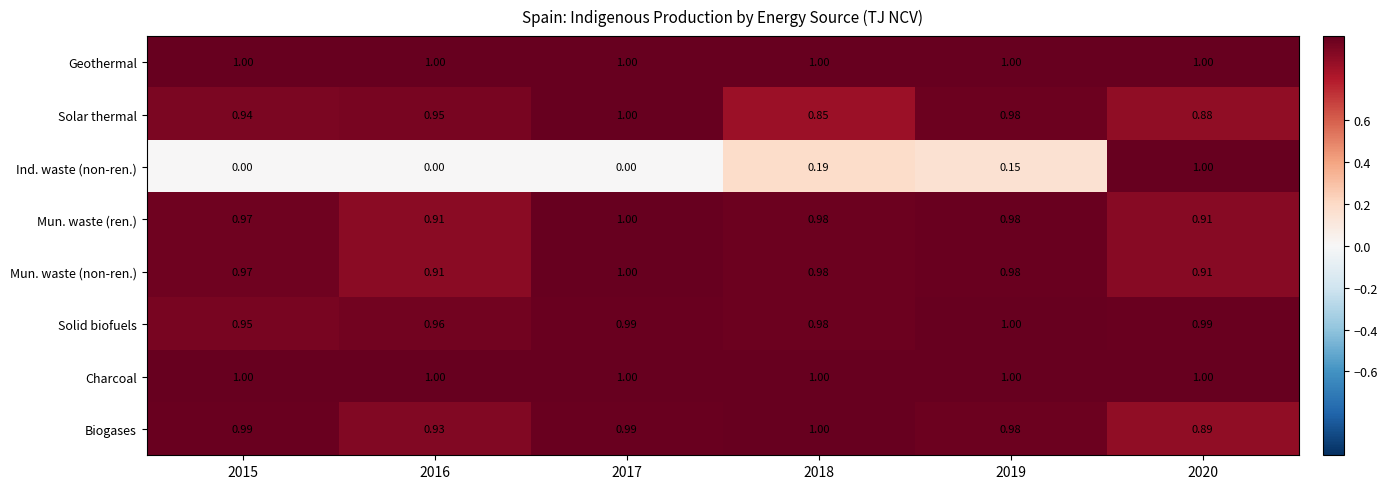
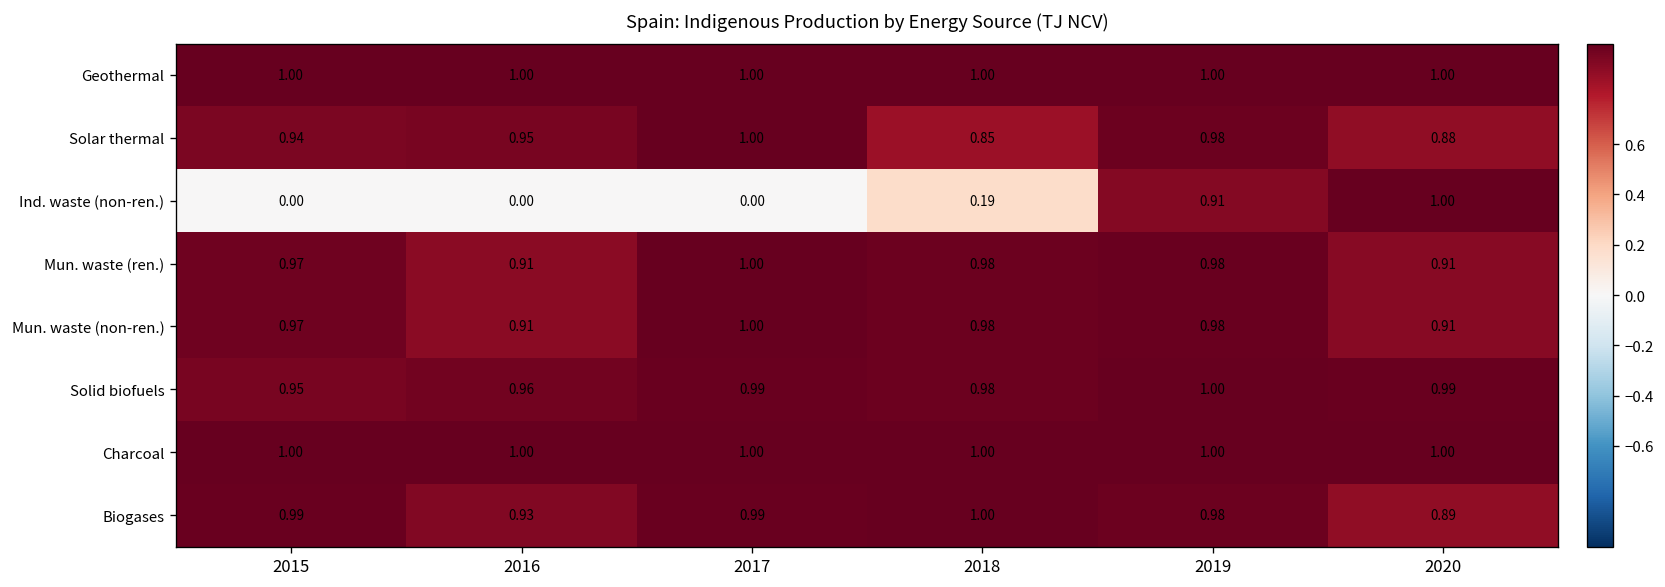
Ind. waste (non-ren.), 2019: 0.15 -> 0.91
